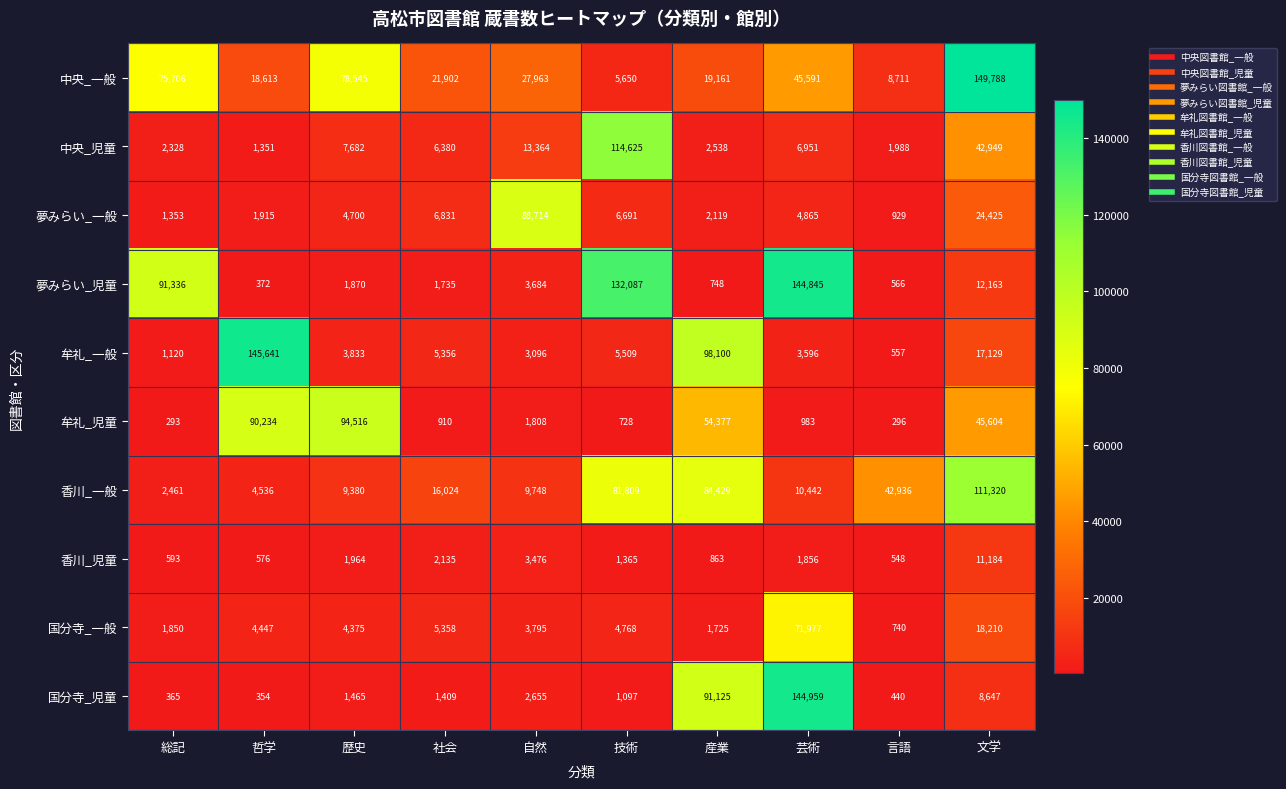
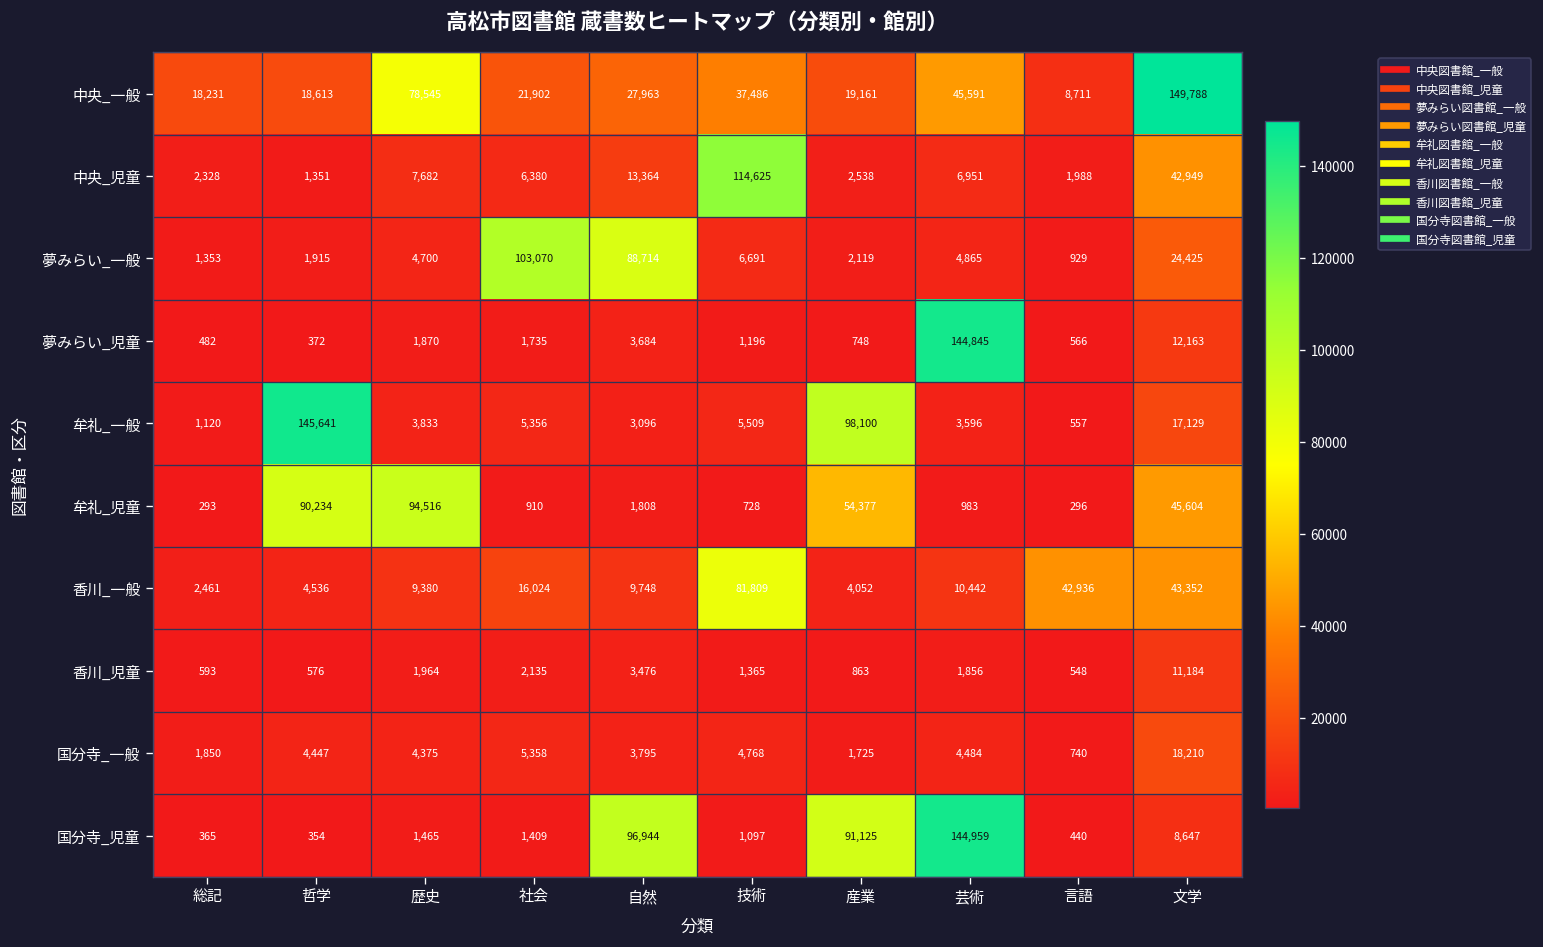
中央_一般, 総記: 75,706 -> 18,231
中央_一般, 技術: 5,650 -> 37,486
夢みらい_一般, 社会: 6,831 -> 103,070
夢みらい_児童, 総記: 91,336 -> 482
夢みらい_児童, 技術: 132,087 -> 1,196
香川_一般, 産業: 84,429 -> 4,052
香川_一般, 文学: 111,320 -> 43,352
国分寺_一般, 芸術: 71,977 -> 4,484
国分寺_児童, 自然: 2,655 -> 96,944
